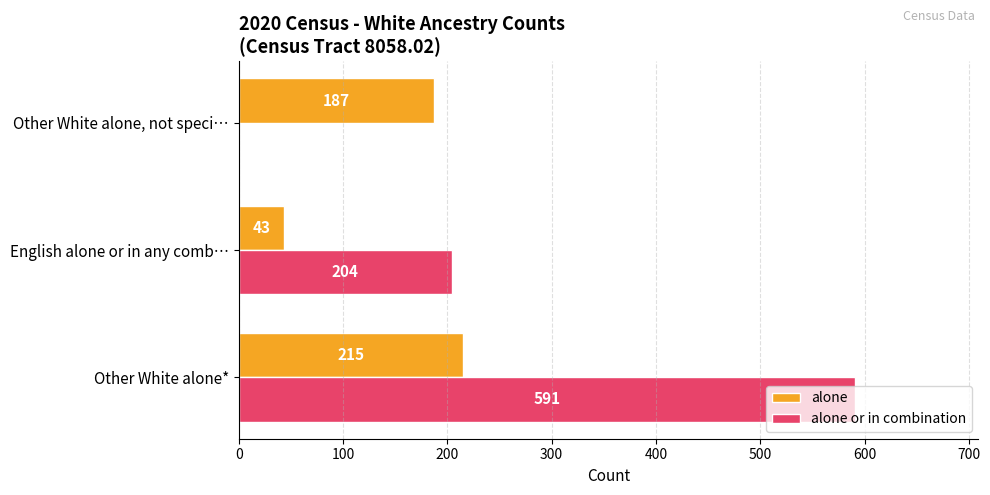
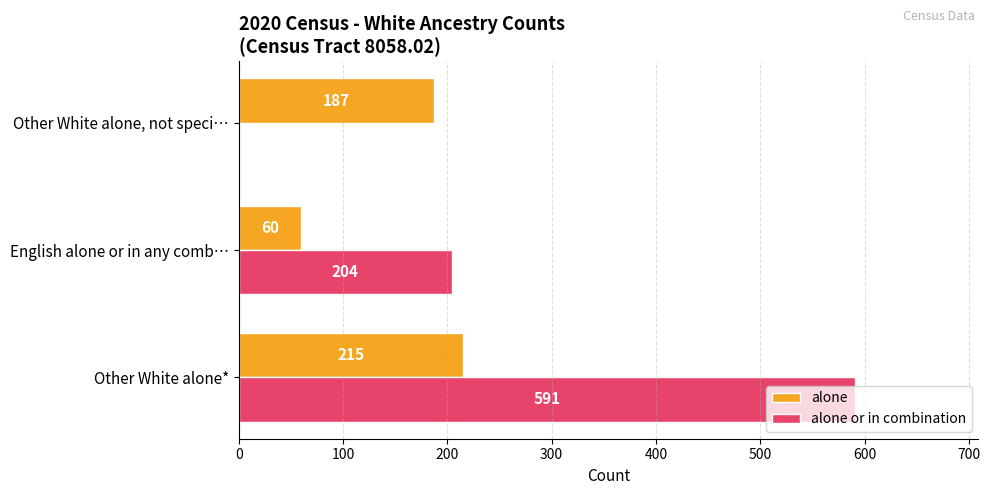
alone, English alone or in any comb…: 43 -> 60
